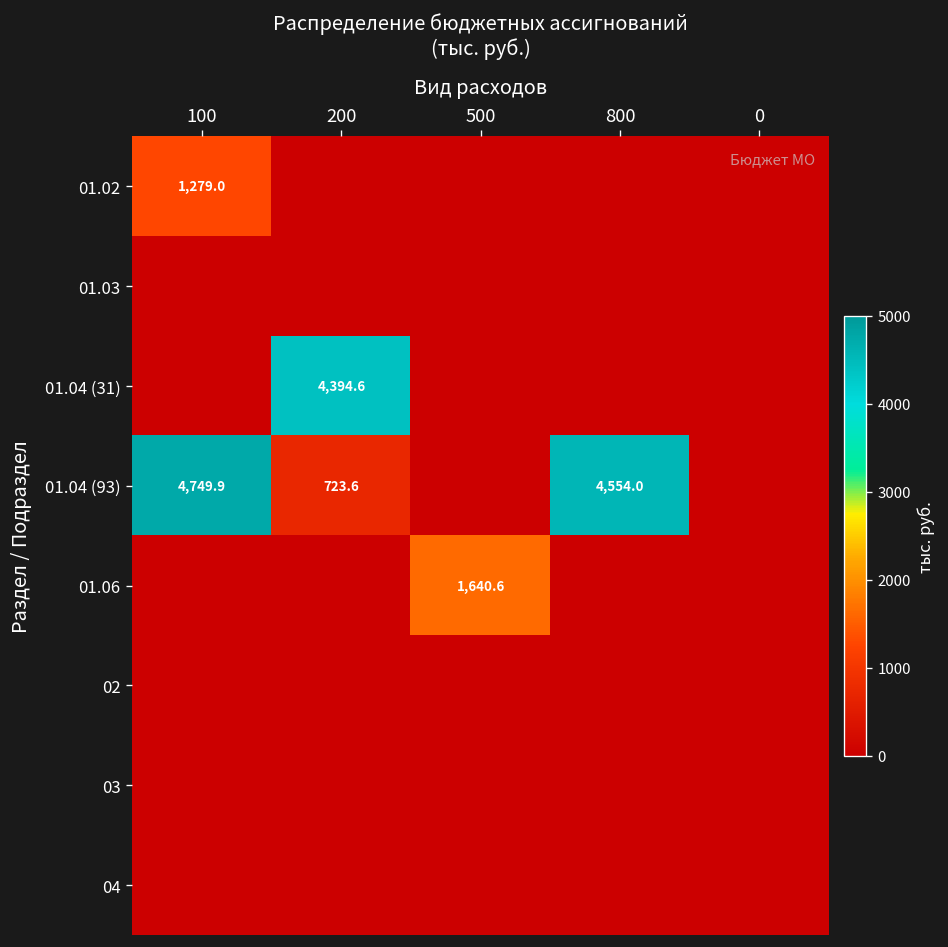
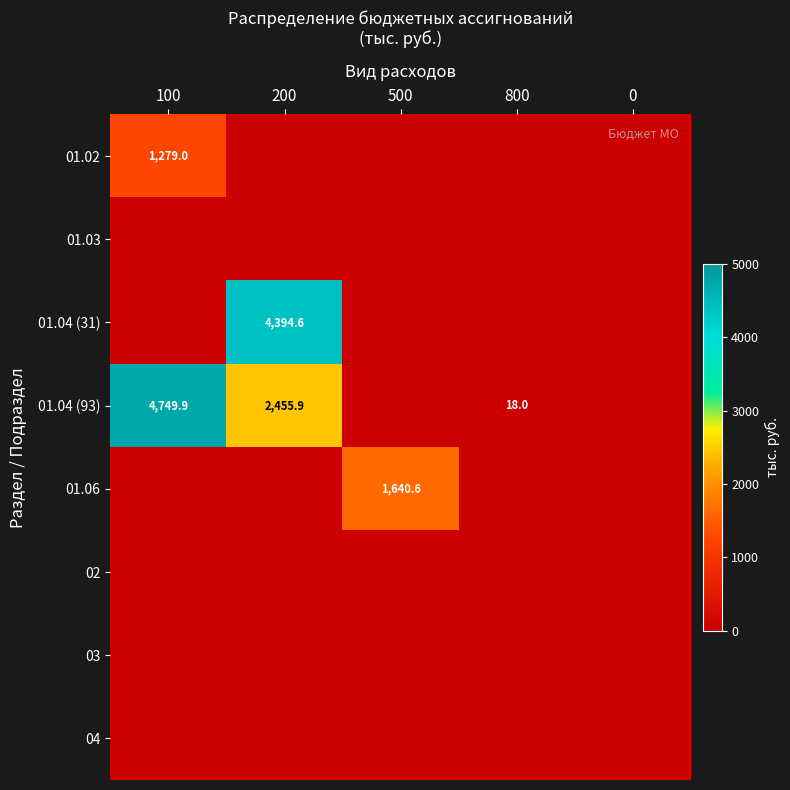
01.04 (93), 200: 723.6 -> 2,455.9
01.04 (93), 800: 4,554.0 -> 18.0
